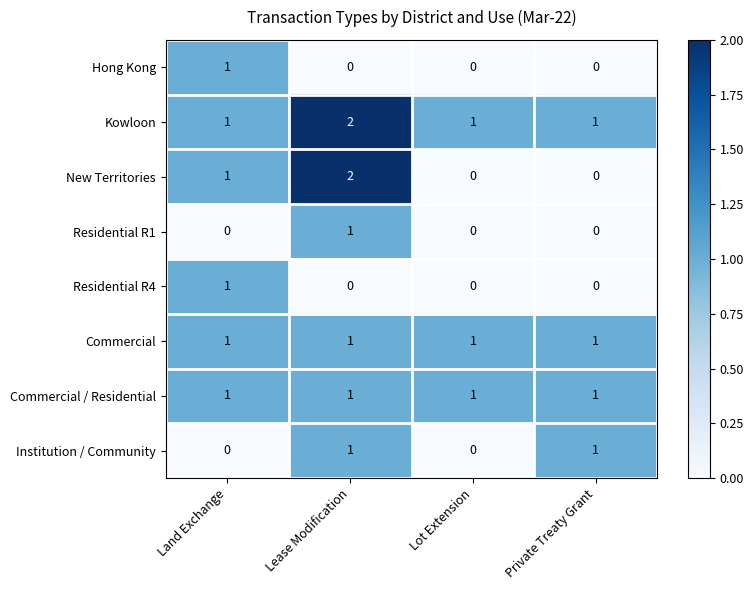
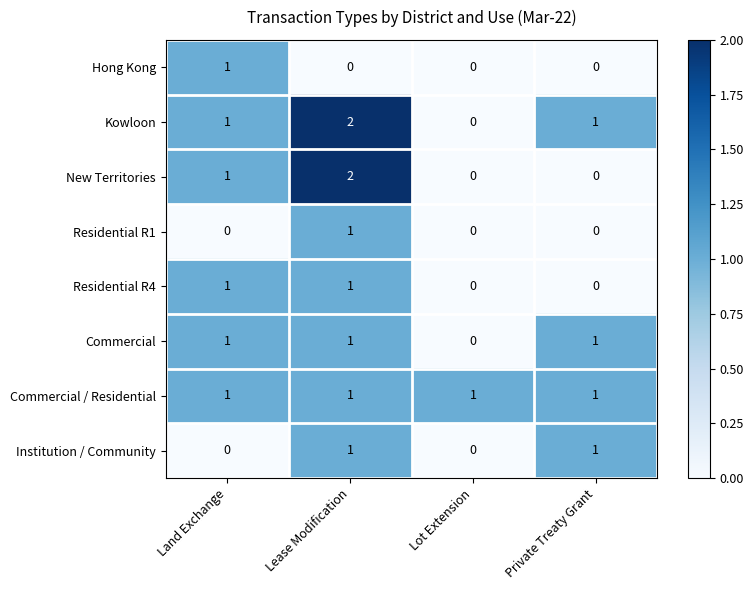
Kowloon, Lot Extension: 1 -> 0
Residential R4, Lease Modification: 0 -> 1
Commercial, Lot Extension: 1 -> 0
